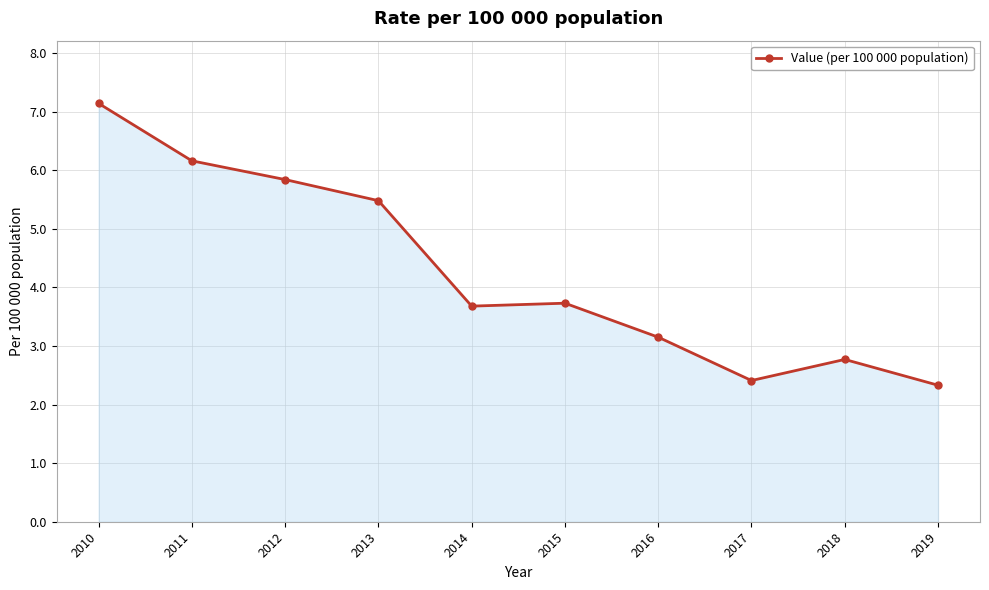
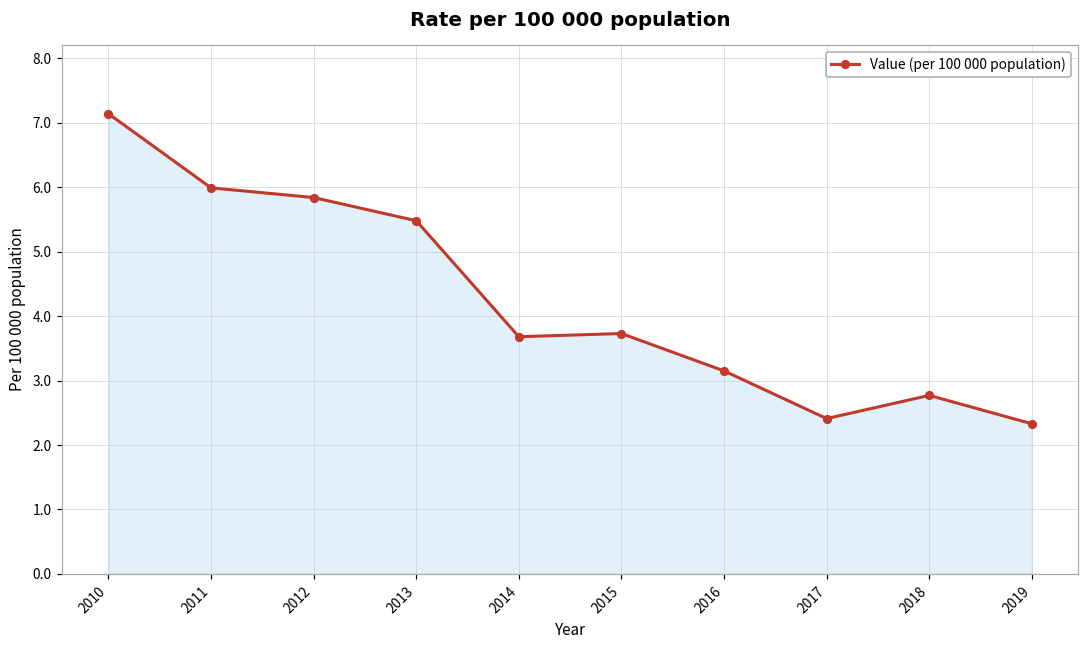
2011: 6.2 -> 6.0
